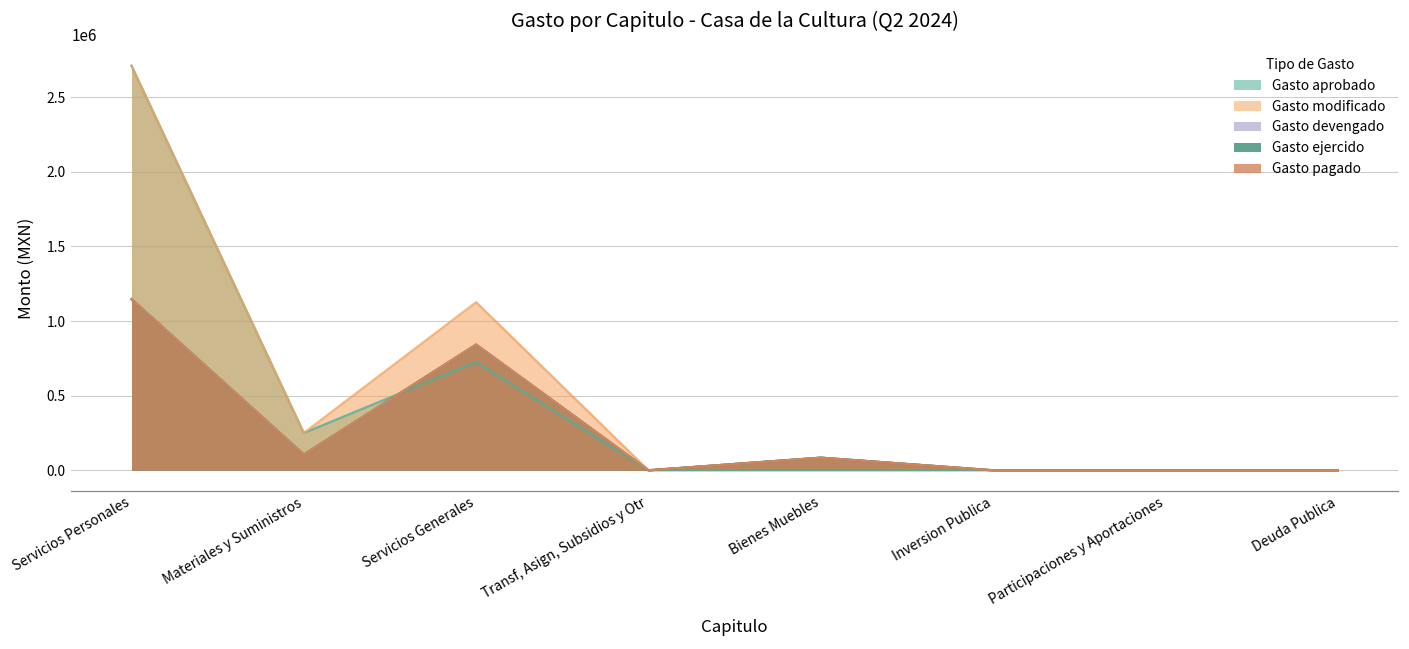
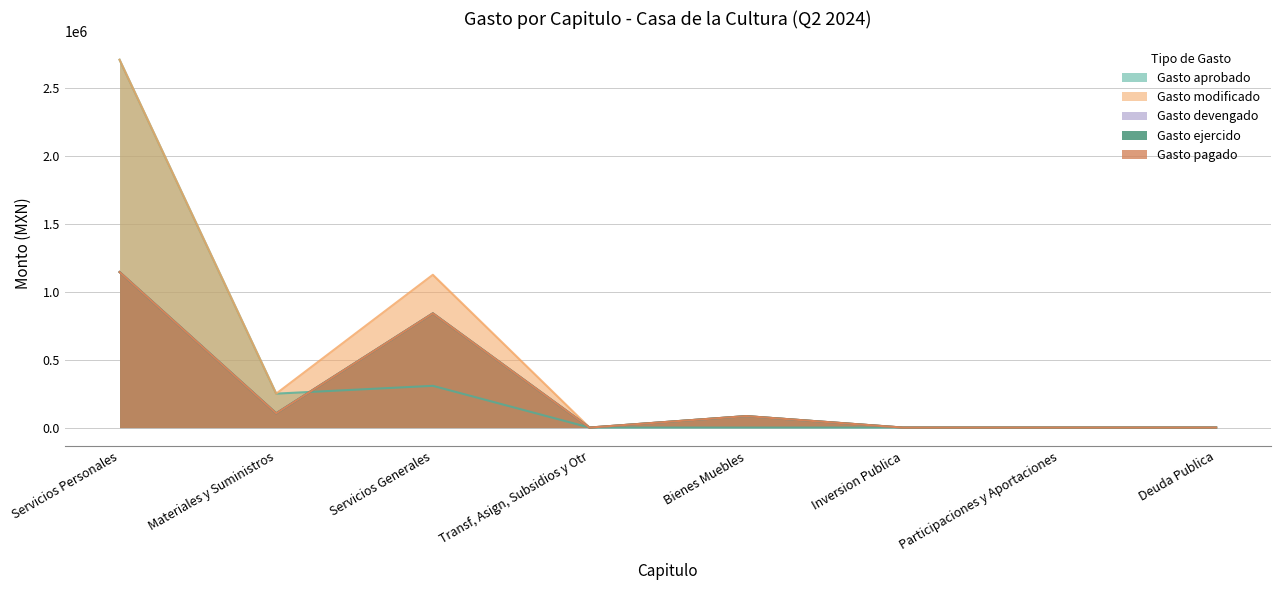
Gasto aprobado, Servicios Generales: 730000 -> 310000
